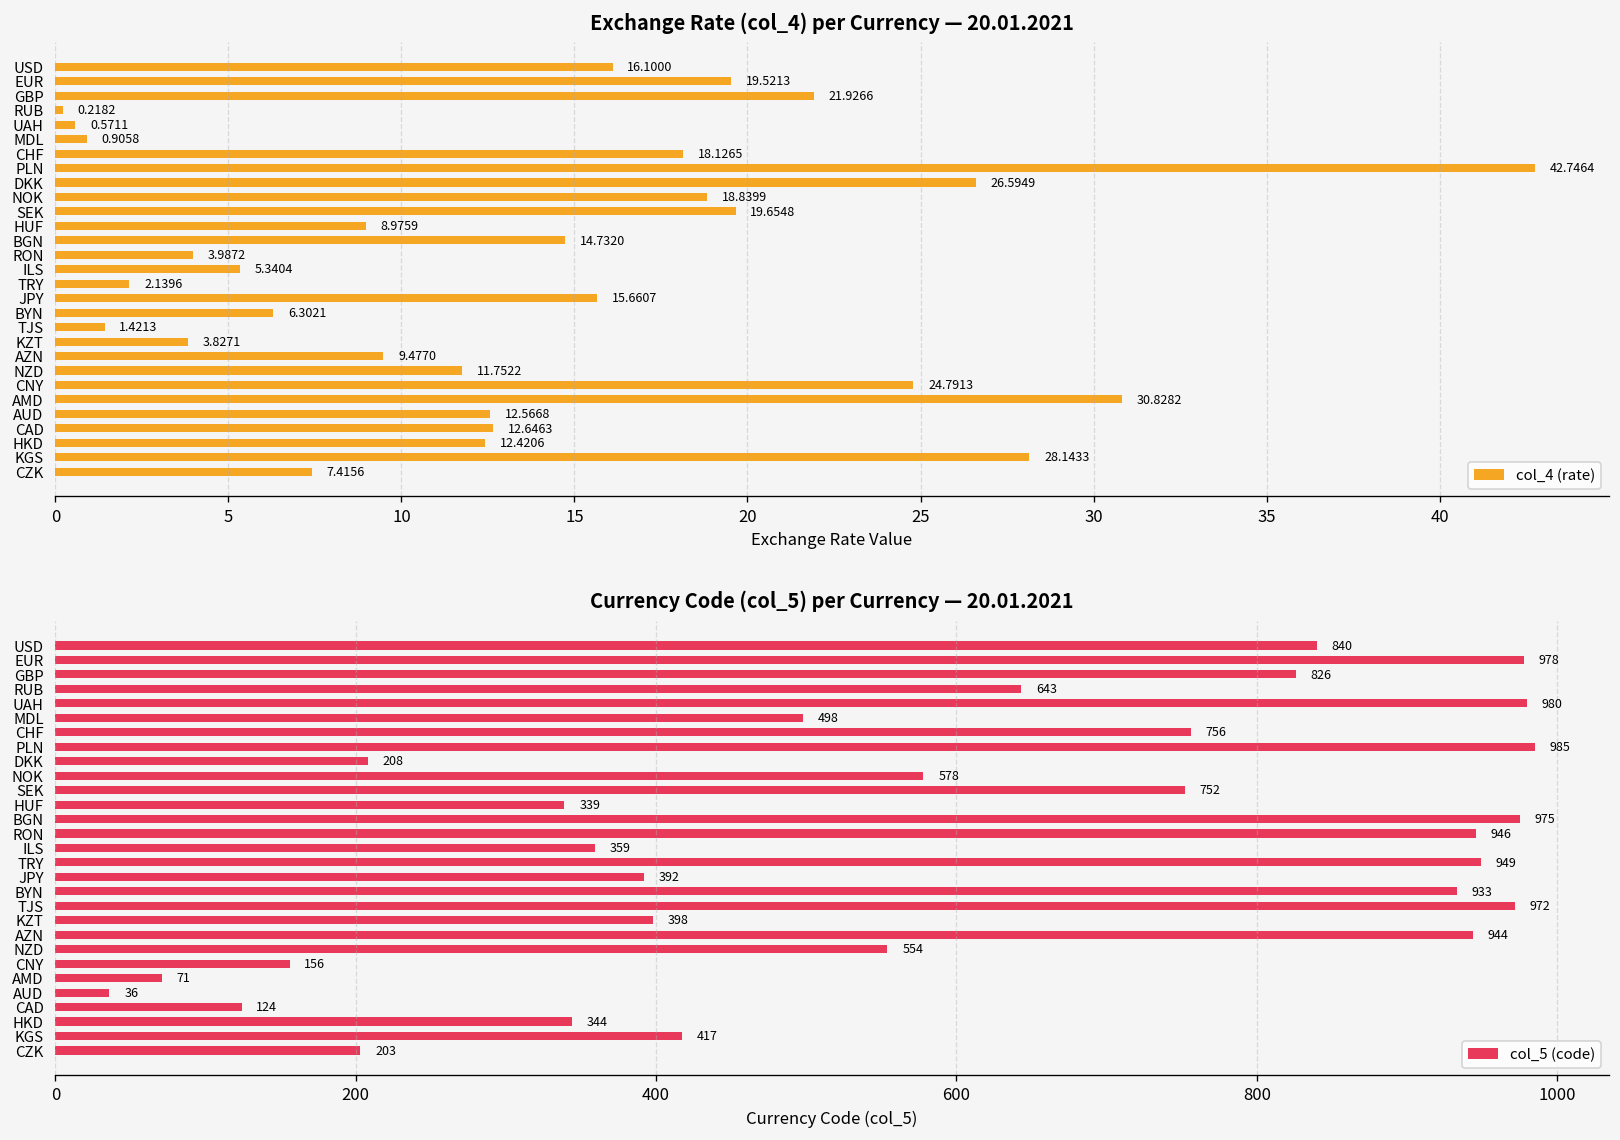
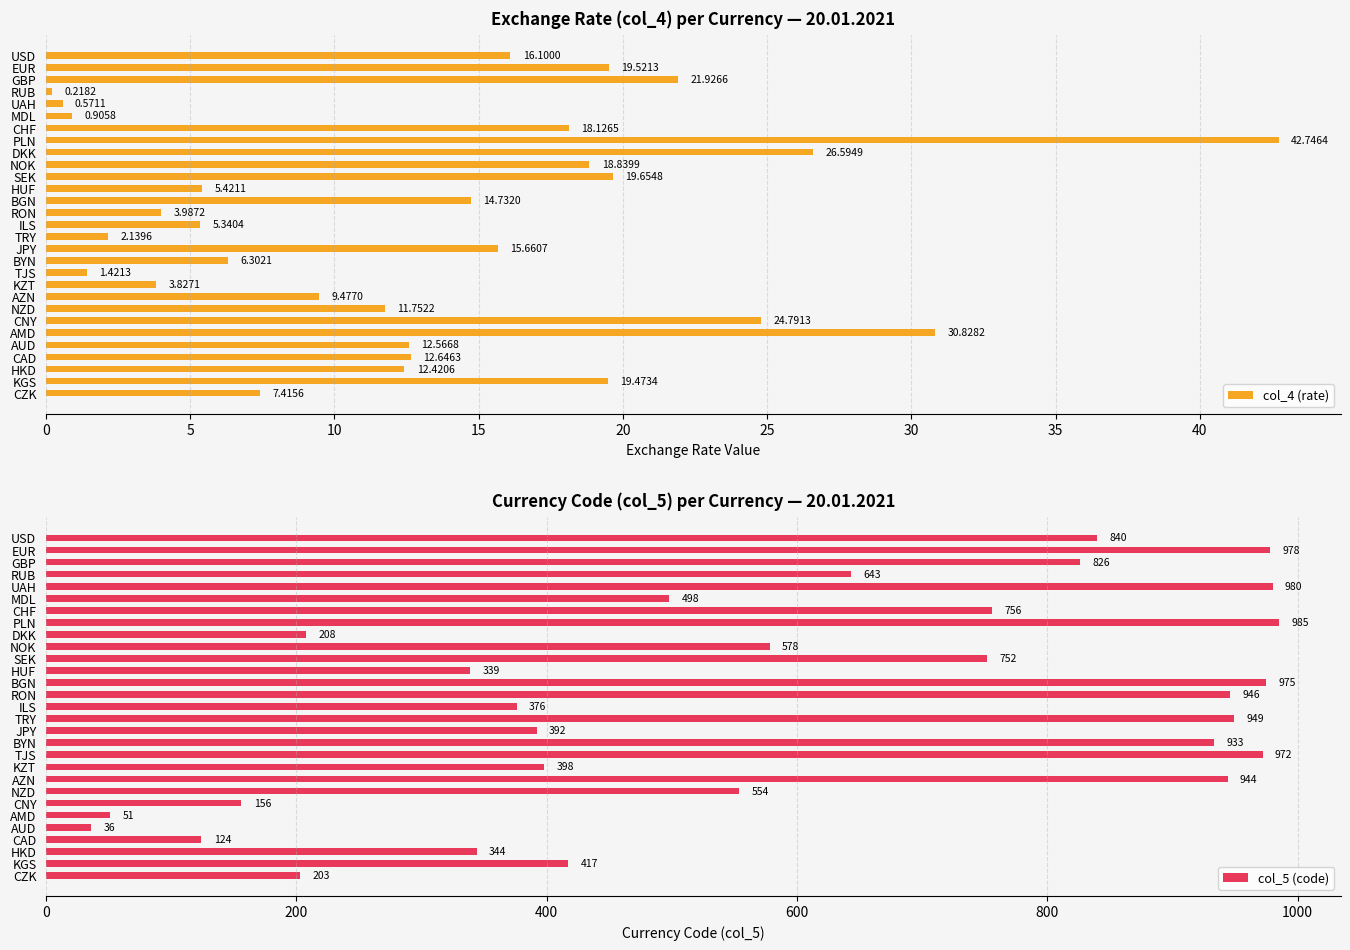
Exchange Rate (col_4) per Currency — 20.01.2021, HUF: 8.9759 -> 5.4211
Exchange Rate (col_4) per Currency — 20.01.2021, KGS: 28.1433 -> 19.4734
Currency Code (col_5) per Currency — 20.01.2021, ILS: 359 -> 376
Currency Code (col_5) per Currency — 20.01.2021, AMD: 71 -> 51
